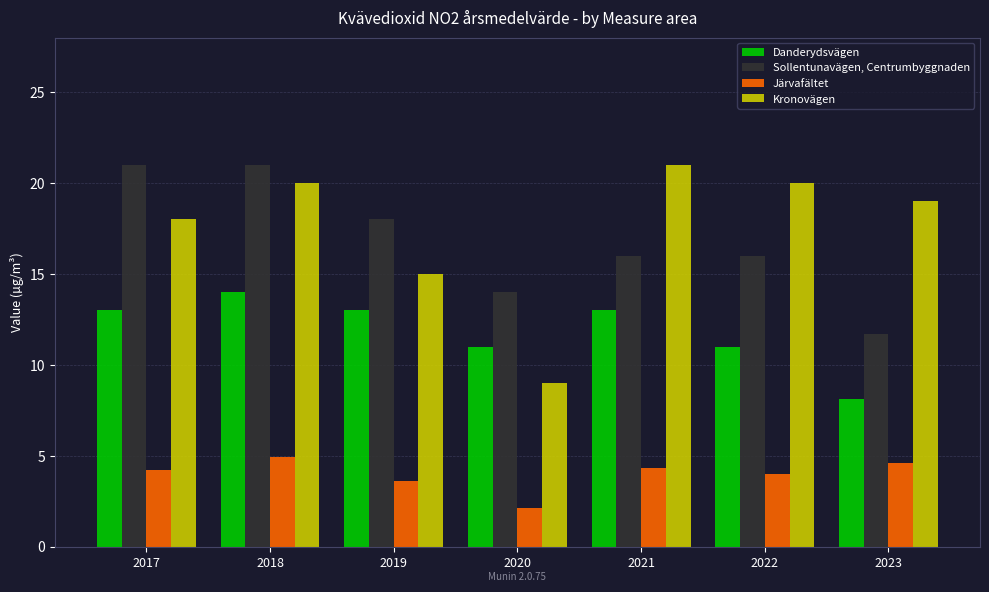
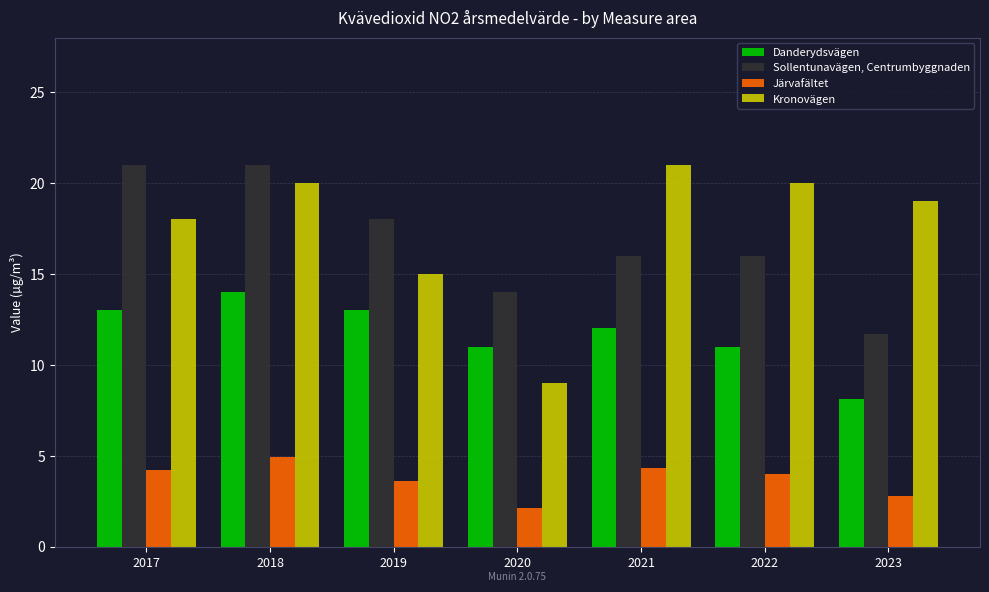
Danderydsvägen, 2021: 13 -> 12
Järvafältet, 2023: 4.6 -> 2.8
